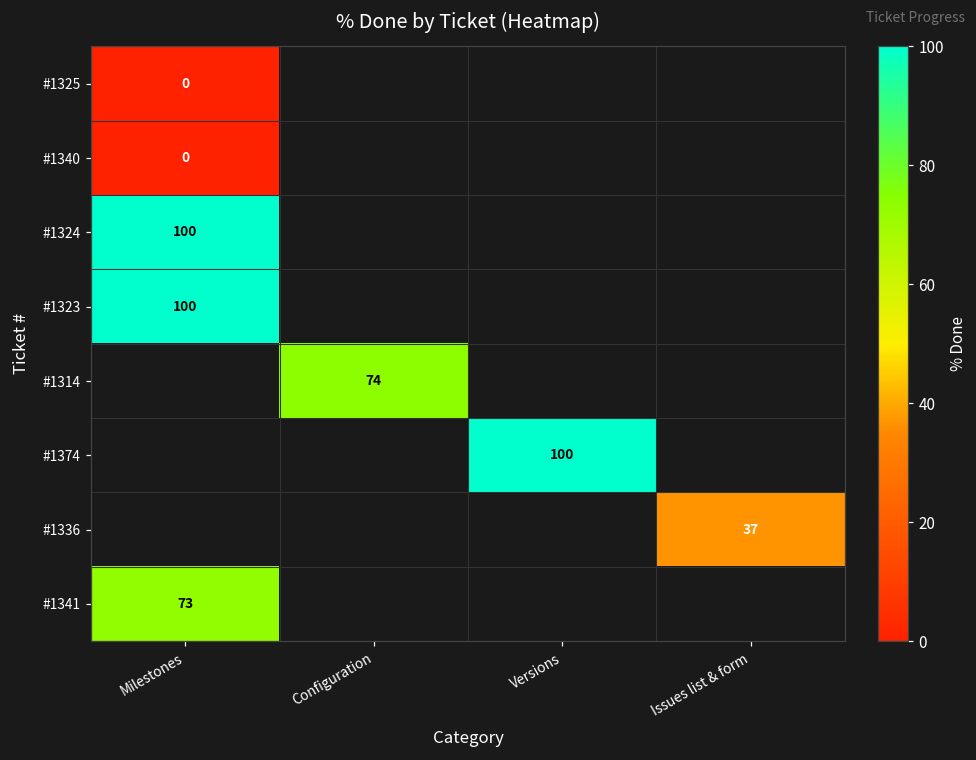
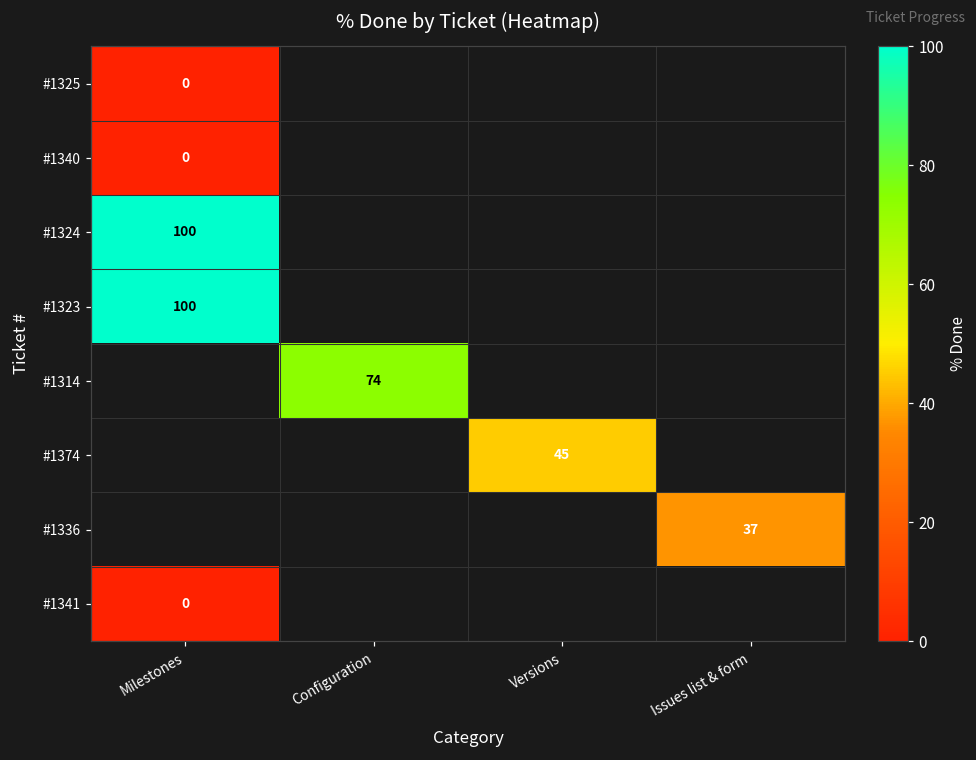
#1374, Versions: 100 -> 45
#1341, Milestones: 73 -> 0
